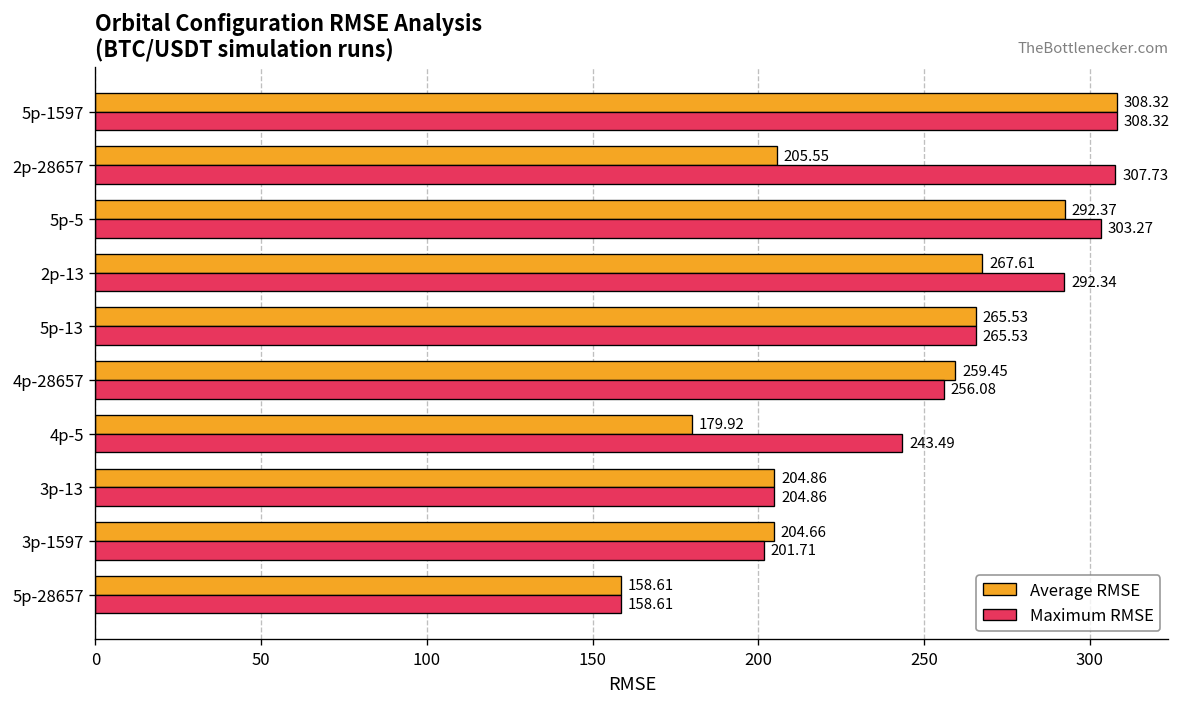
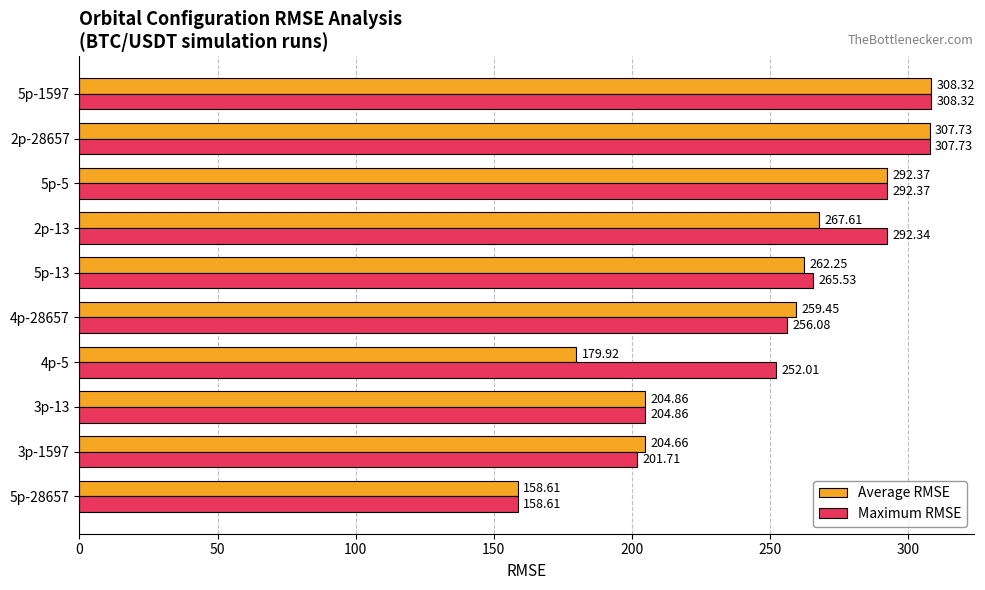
Average RMSE, 2p-28657: 205.55 -> 307.73
Maximum RMSE, 5p-5: 303.27 -> 292.37
Average RMSE, 5p-13: 265.53 -> 262.25
Maximum RMSE, 4p-5: 243.49 -> 252.01
